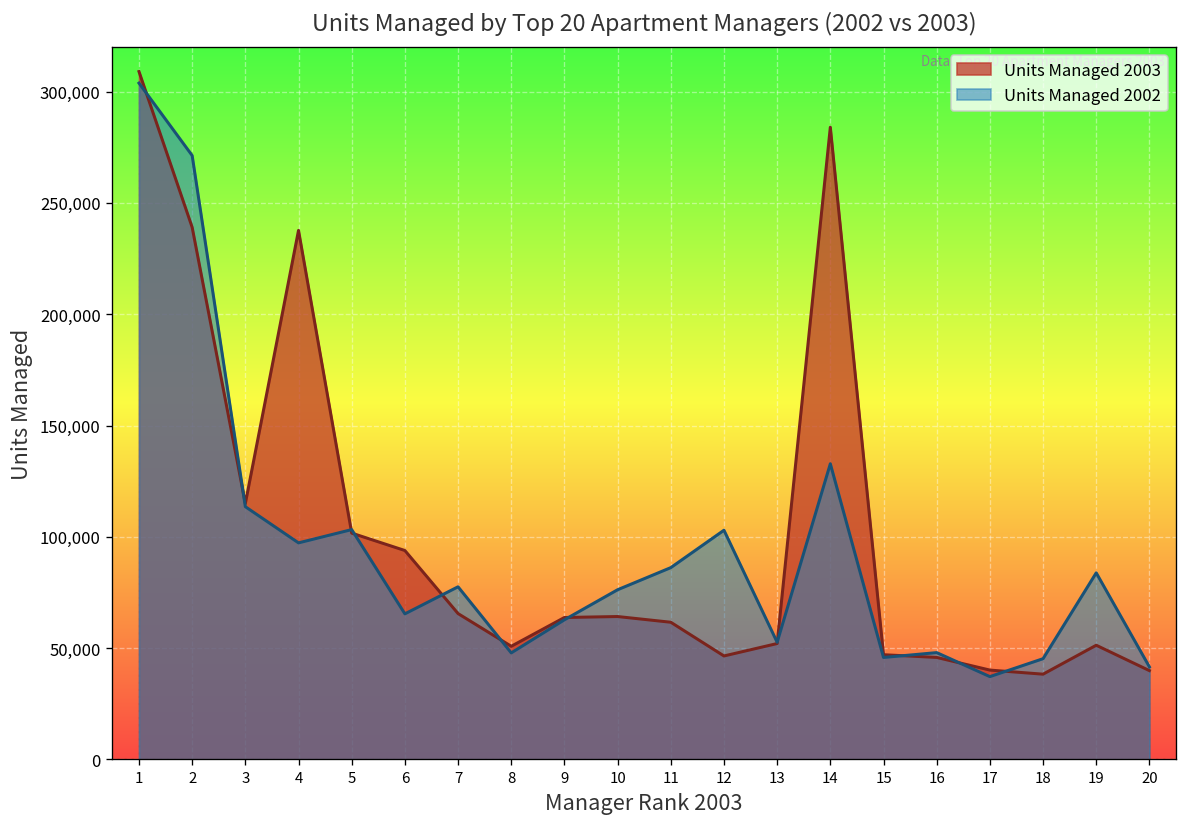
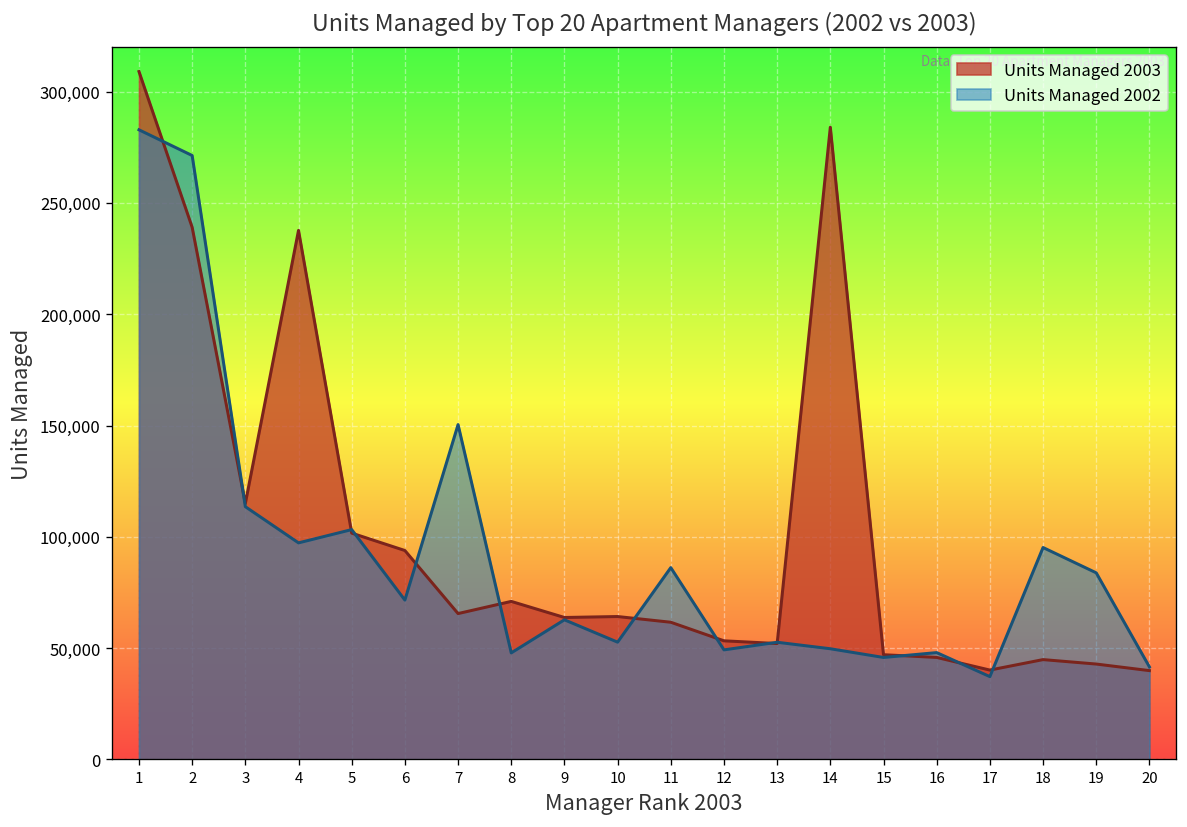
Units Managed 2002, 1: 304,000 -> 283,000
Units Managed 2002, 6: 65,000 -> 72,000
Units Managed 2002, 7: 78,000 -> 150,000
Units Managed 2003, 8: 51,000 -> 71,000
Units Managed 2002, 10: 76,000 -> 53,000
Units Managed 2003, 12: 46,000 -> 53,000
Units Managed 2002, 12: 103,000 -> 49,000
Units Managed 2002, 14: 133,000 -> 50,000
Units Managed 2003, 18: 38,000 -> 45,000
Units Managed 2002, 18: 45,000 -> 95,000
Units Managed 2003, 19: 51,000 -> 43,000
